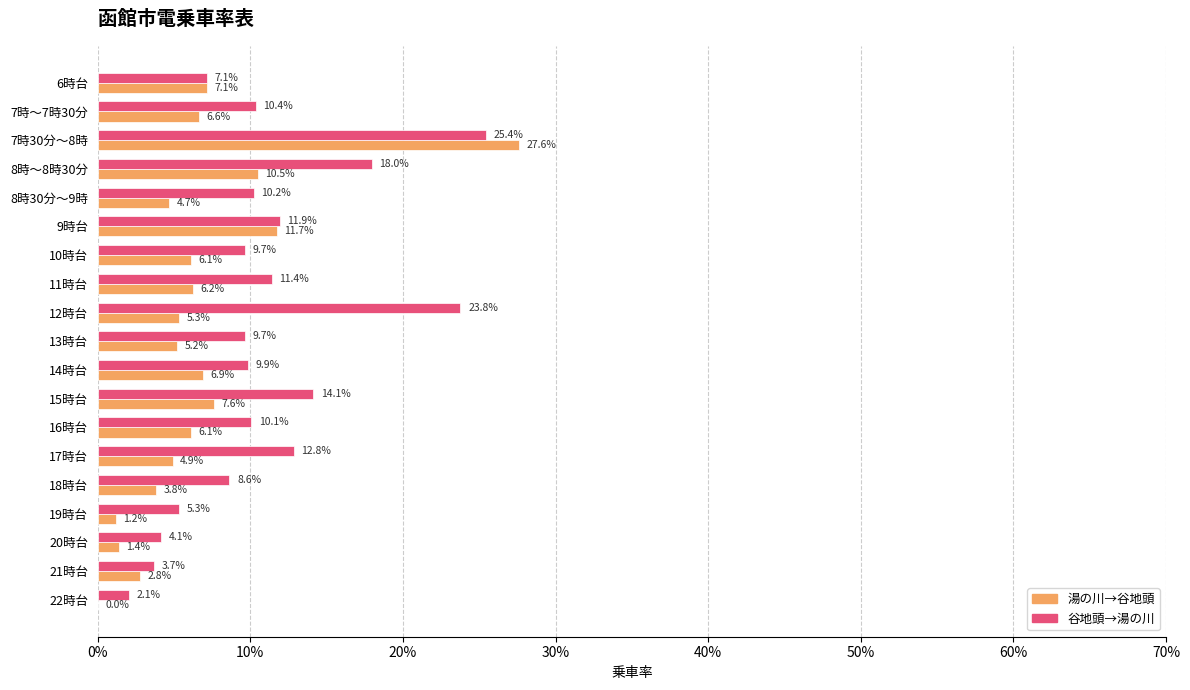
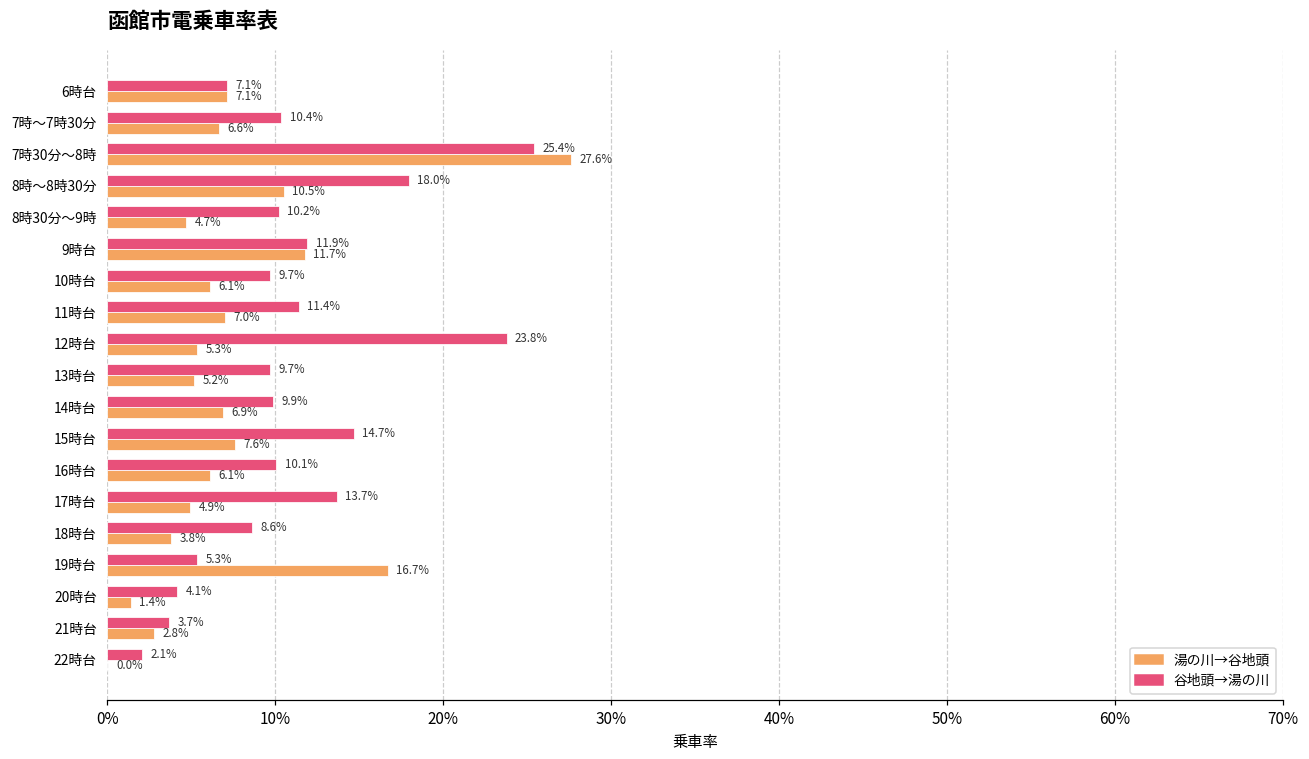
湯の川→谷地頭, 11時台: 6.2% -> 7.0%
谷地頭→湯の川, 15時台: 14.1% -> 14.7%
谷地頭→湯の川, 17時台: 12.8% -> 13.7%
湯の川→谷地頭, 19時台: 1.2% -> 16.7%
